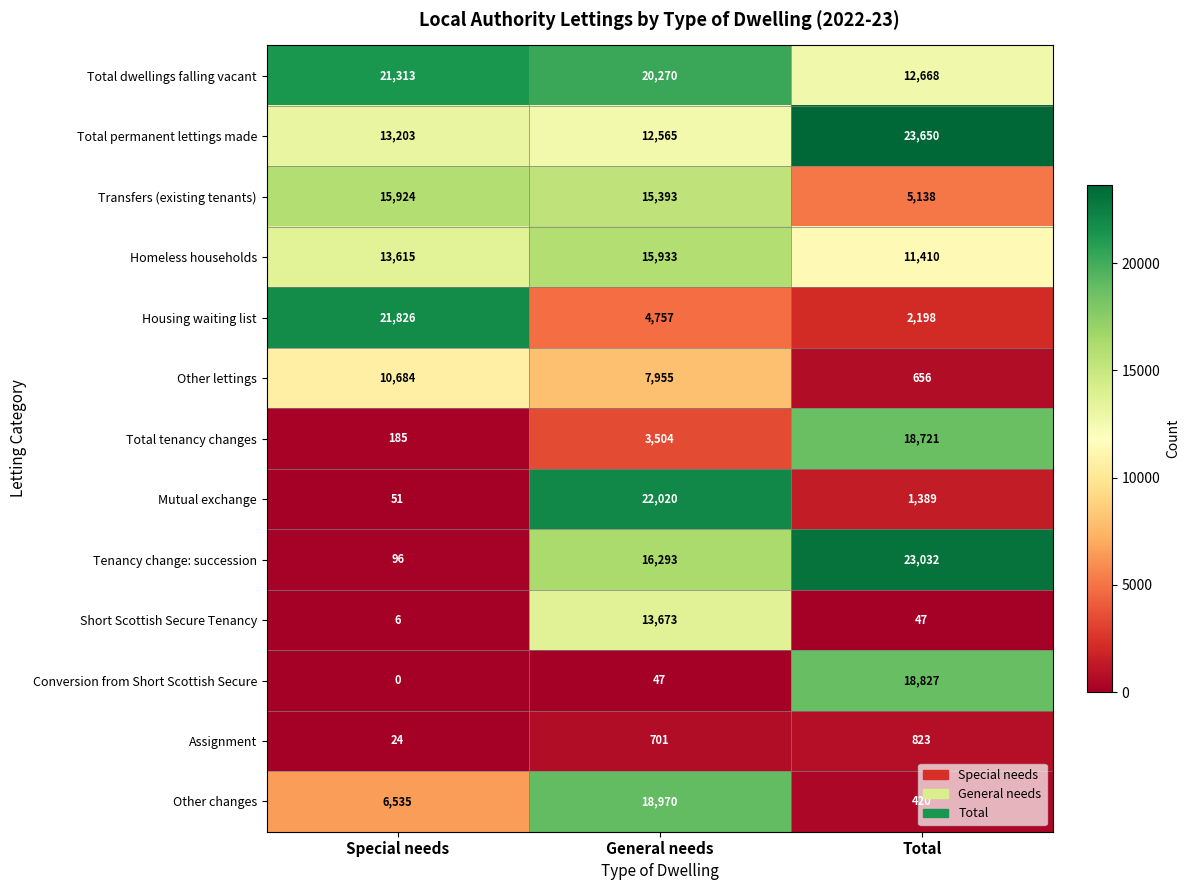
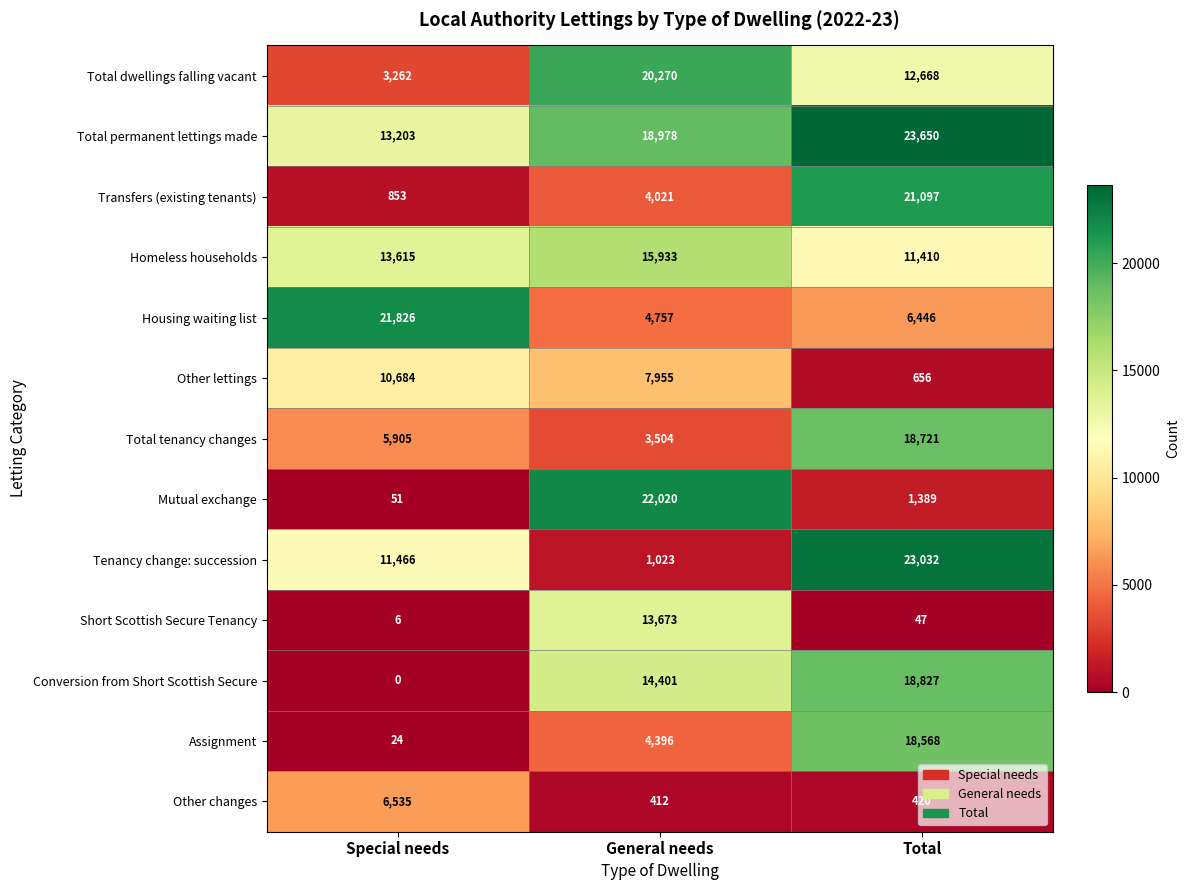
Total dwellings falling vacant, Special needs: 21,313 -> 3,262
Total permanent lettings made, General needs: 12,565 -> 18,978
Transfers (existing tenants), Special needs: 15,924 -> 853
Transfers (existing tenants), General needs: 15,393 -> 4,021
Transfers (existing tenants), Total: 5,138 -> 21,097
Housing waiting list, Total: 2,198 -> 6,446
Total tenancy changes, Special needs: 185 -> 5,905
Tenancy change: succession, Special needs: 96 -> 11,466
Tenancy change: succession, General needs: 16,293 -> 1,023
Conversion from Short Scottish Secure, General needs: 47 -> 14,401
Assignment, General needs: 701 -> 4,396
Assignment, Total: 823 -> 18,568
Other changes, General needs: 18,970 -> 412
